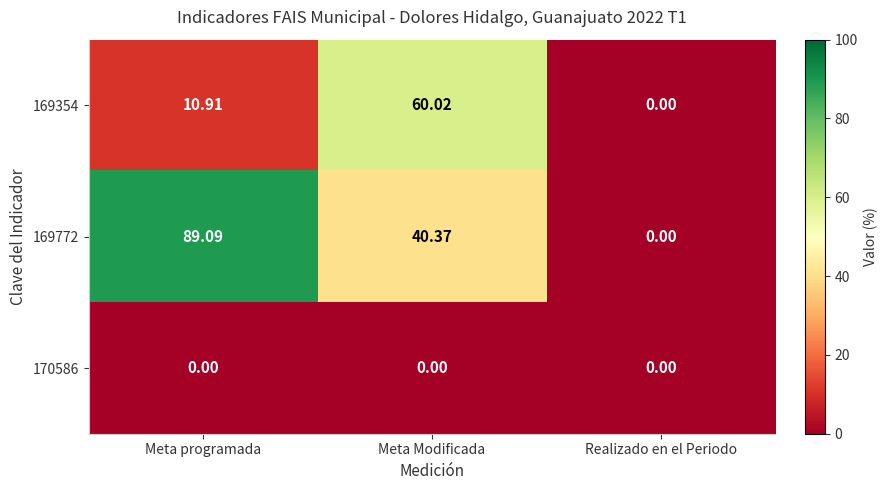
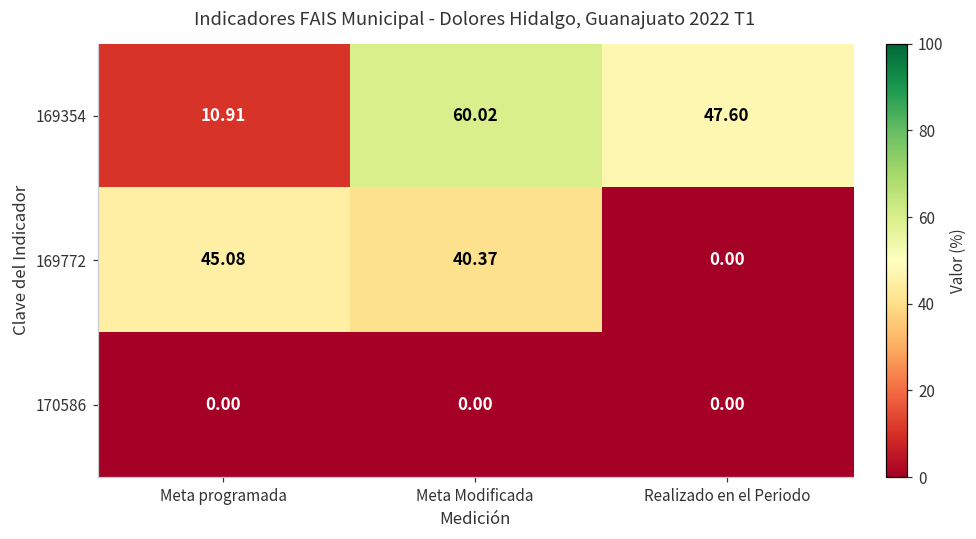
169354, Realizado en el Periodo: 0.00 -> 47.60
169772, Meta programada: 89.09 -> 45.08
